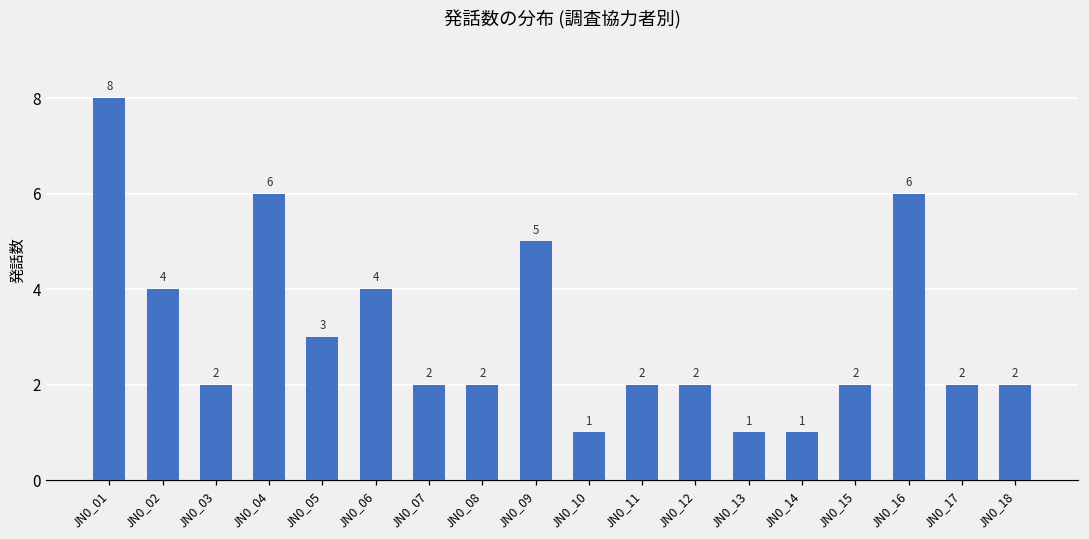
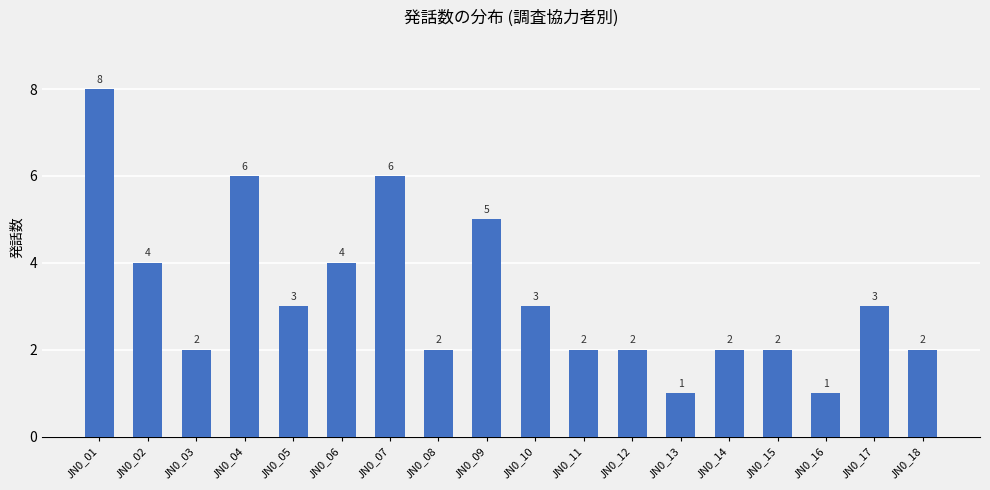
JN0_07: 2 -> 6
JN0_10: 1 -> 3
JN0_14: 1 -> 2
JN0_16: 6 -> 1
JN0_17: 2 -> 3
